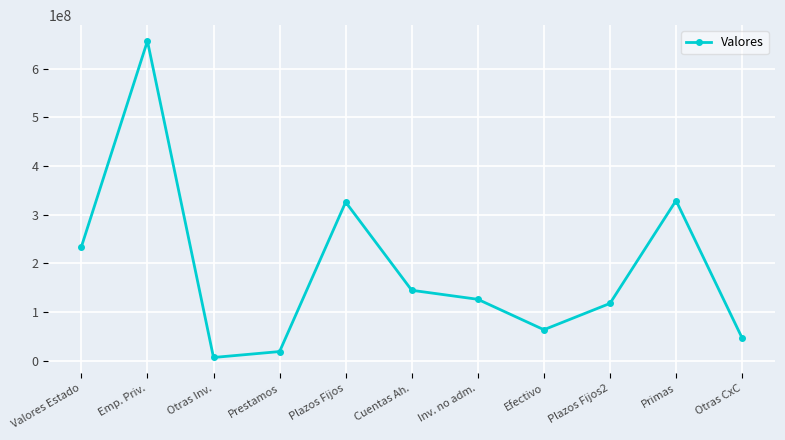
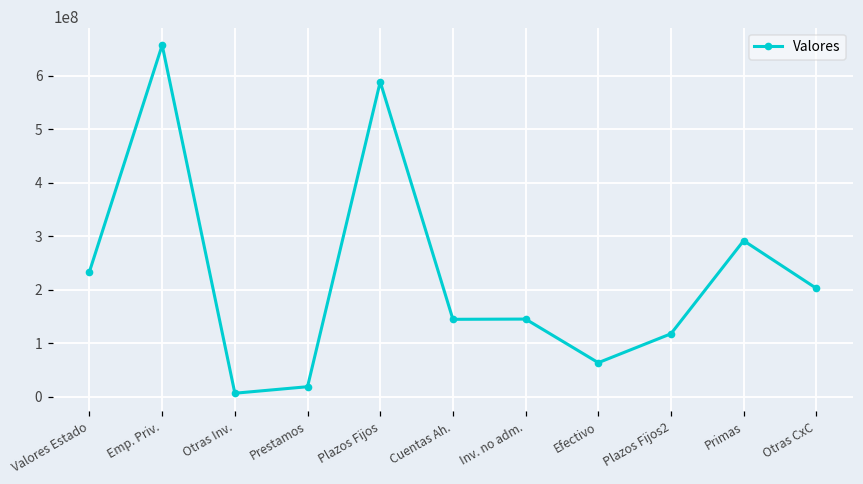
Plazos Fijos: 330000000 -> 590000000
Inv. no adm.: 130000000 -> 150000000
Primas: 330000000 -> 290000000
Otras CxC: 50000000 -> 200000000
